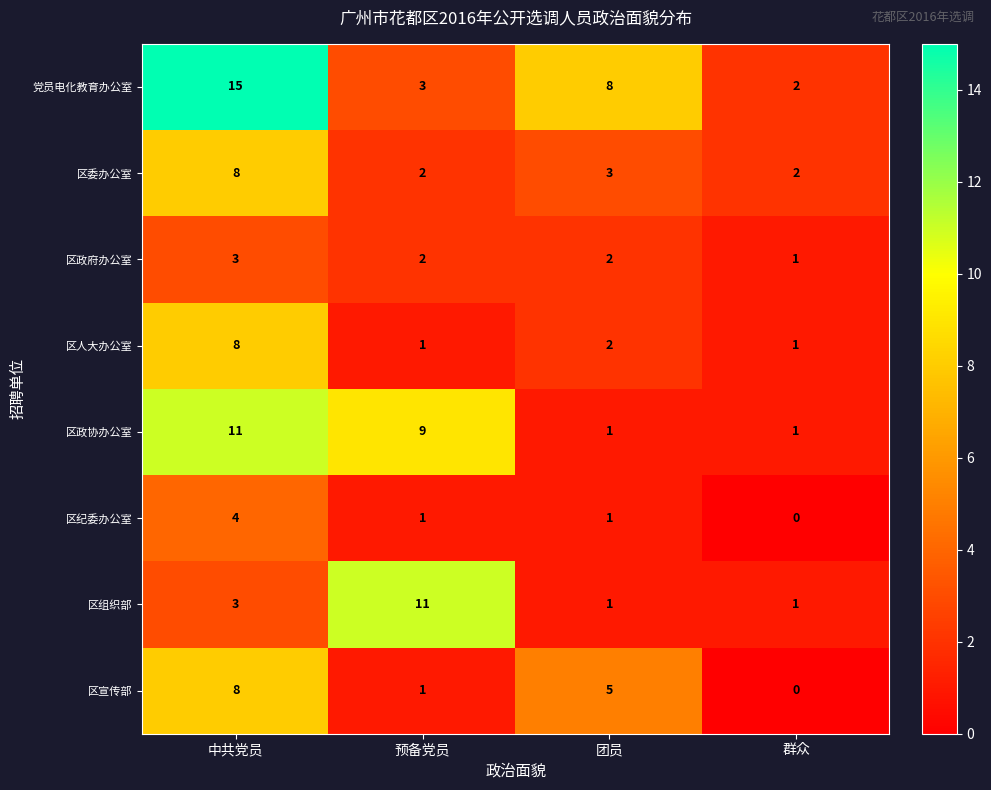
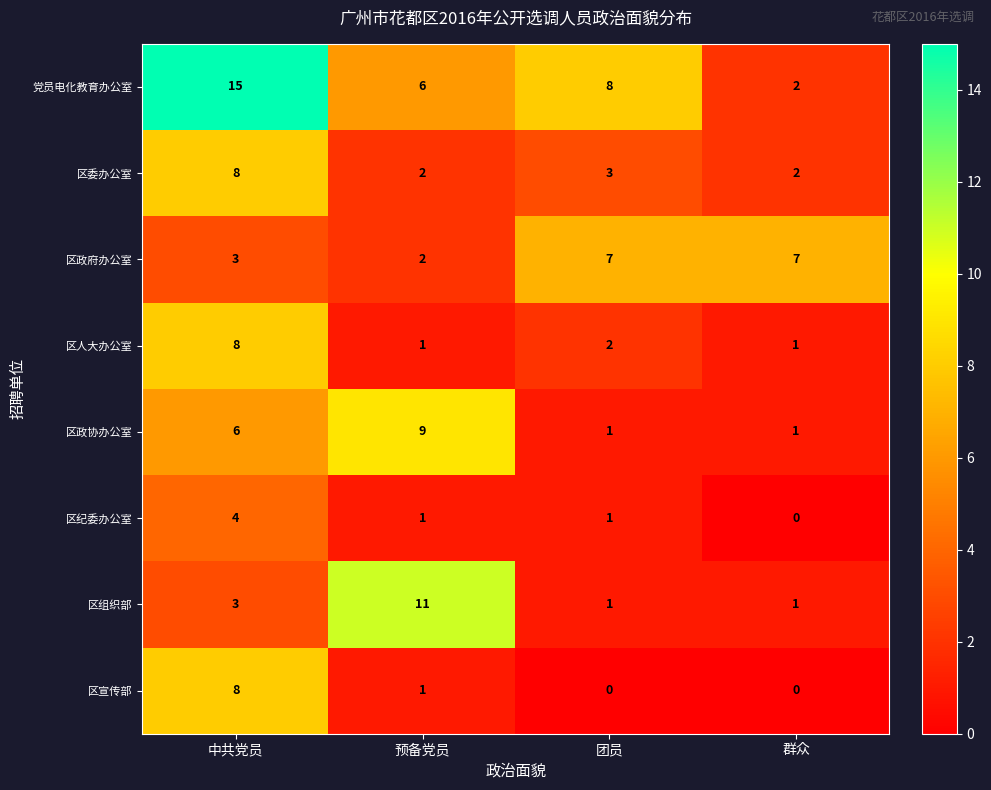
党员电化教育办公室, 预备党员: 3 -> 6
区政府办公室, 团员: 2 -> 7
区政府办公室, 群众: 1 -> 7
区政协办公室, 中共党员: 11 -> 6
区宣传部, 团员: 5 -> 0
